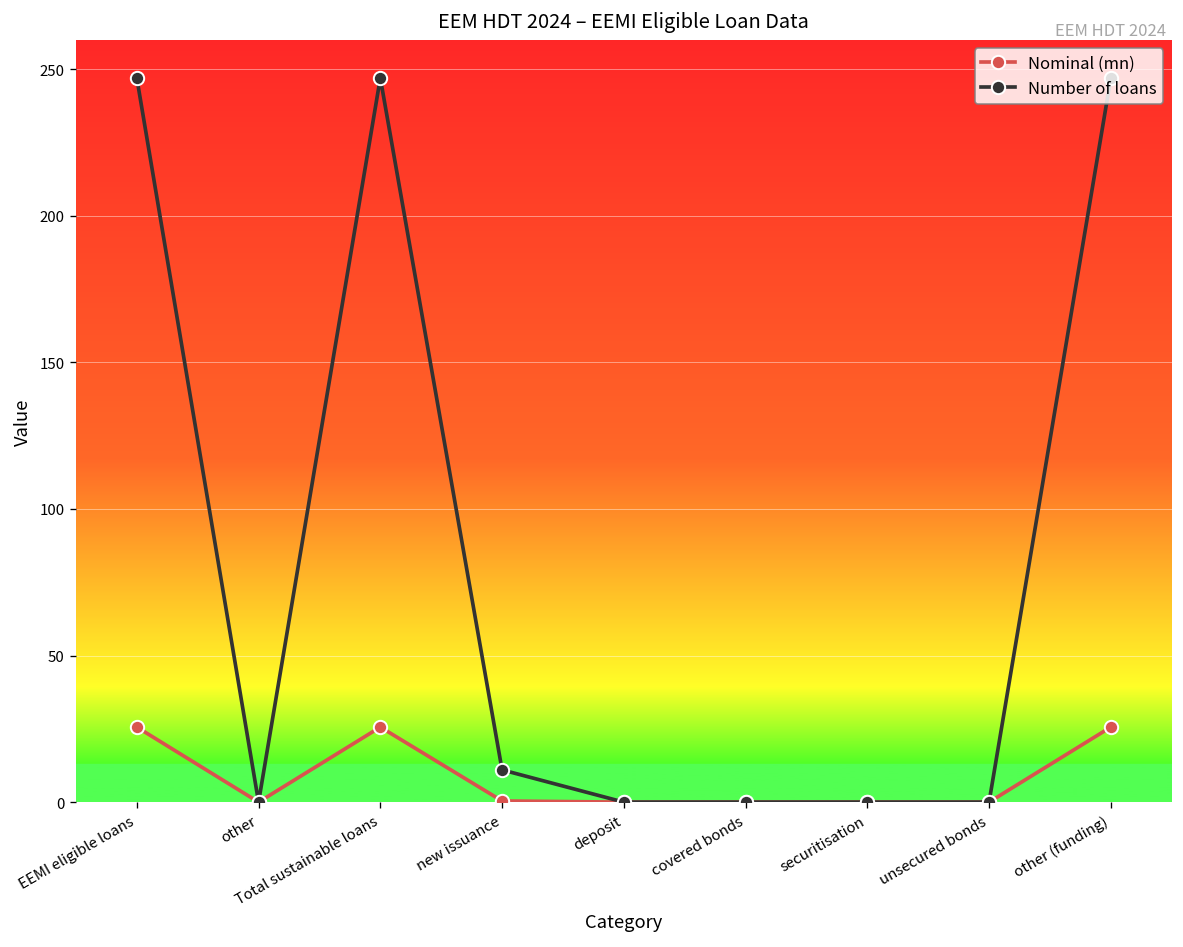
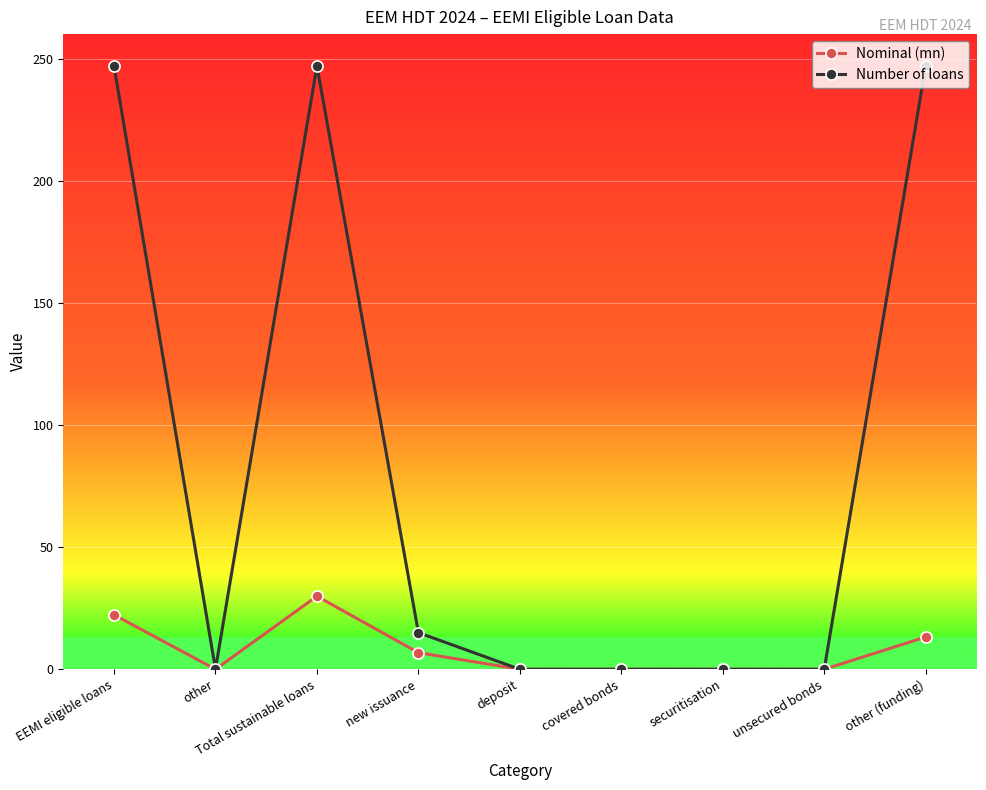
Nominal (mn), EEMI eligible loans: 26 -> 22
Nominal (mn), Total sustainable loans: 26 -> 30
Nominal (mn), new issuance: 0 -> 7
Number of loans, new issuance: 11 -> 15
Nominal (mn), other (funding): 26 -> 13
